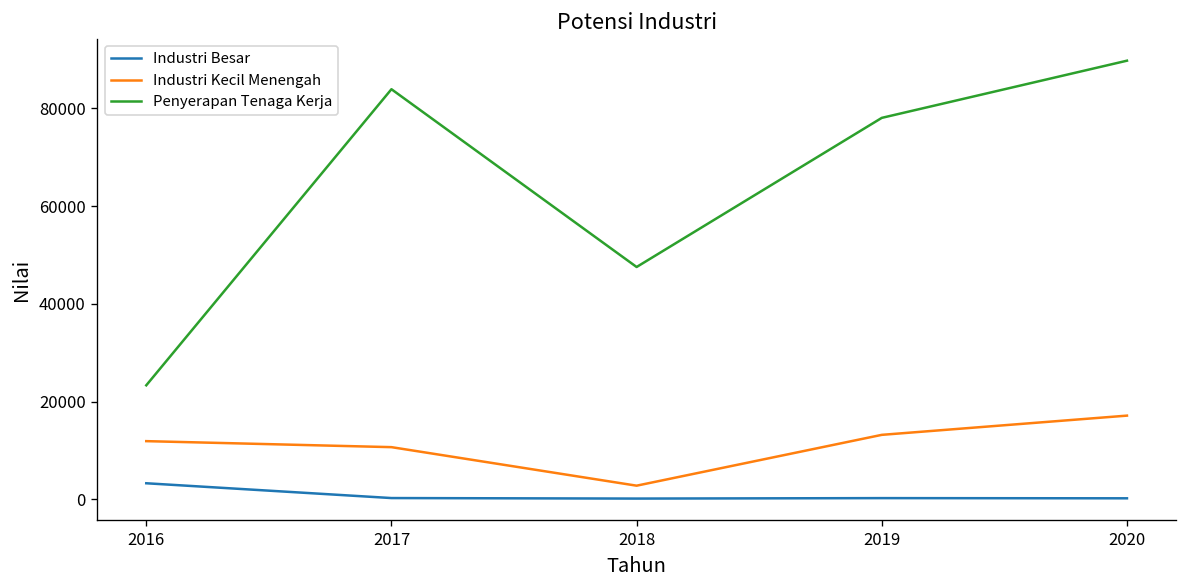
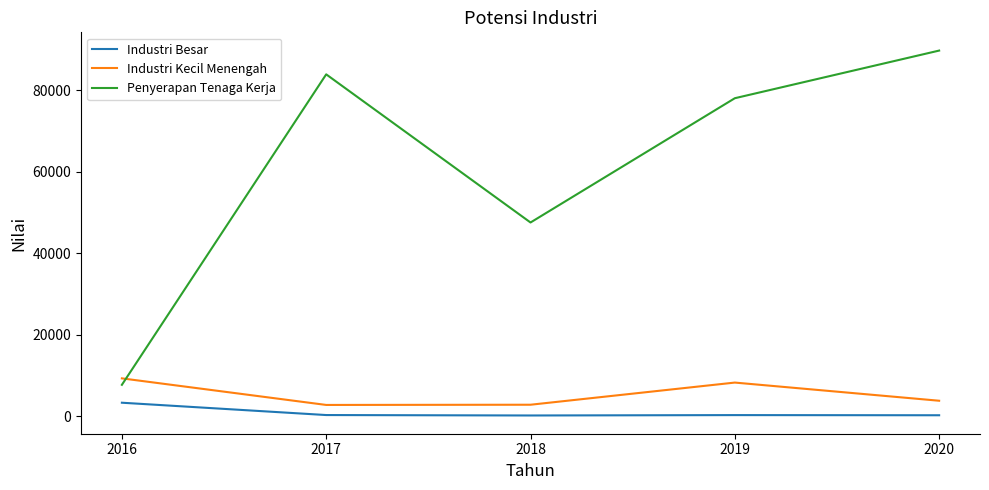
Industri Kecil Menengah, 2016: 12000 -> 9000
Penyerapan Tenaga Kerja, 2016: 23000 -> 8000
Industri Kecil Menengah, 2017: 11000 -> 3000
Industri Kecil Menengah, 2019: 13000 -> 8000
Industri Kecil Menengah, 2020: 17000 -> 4000
